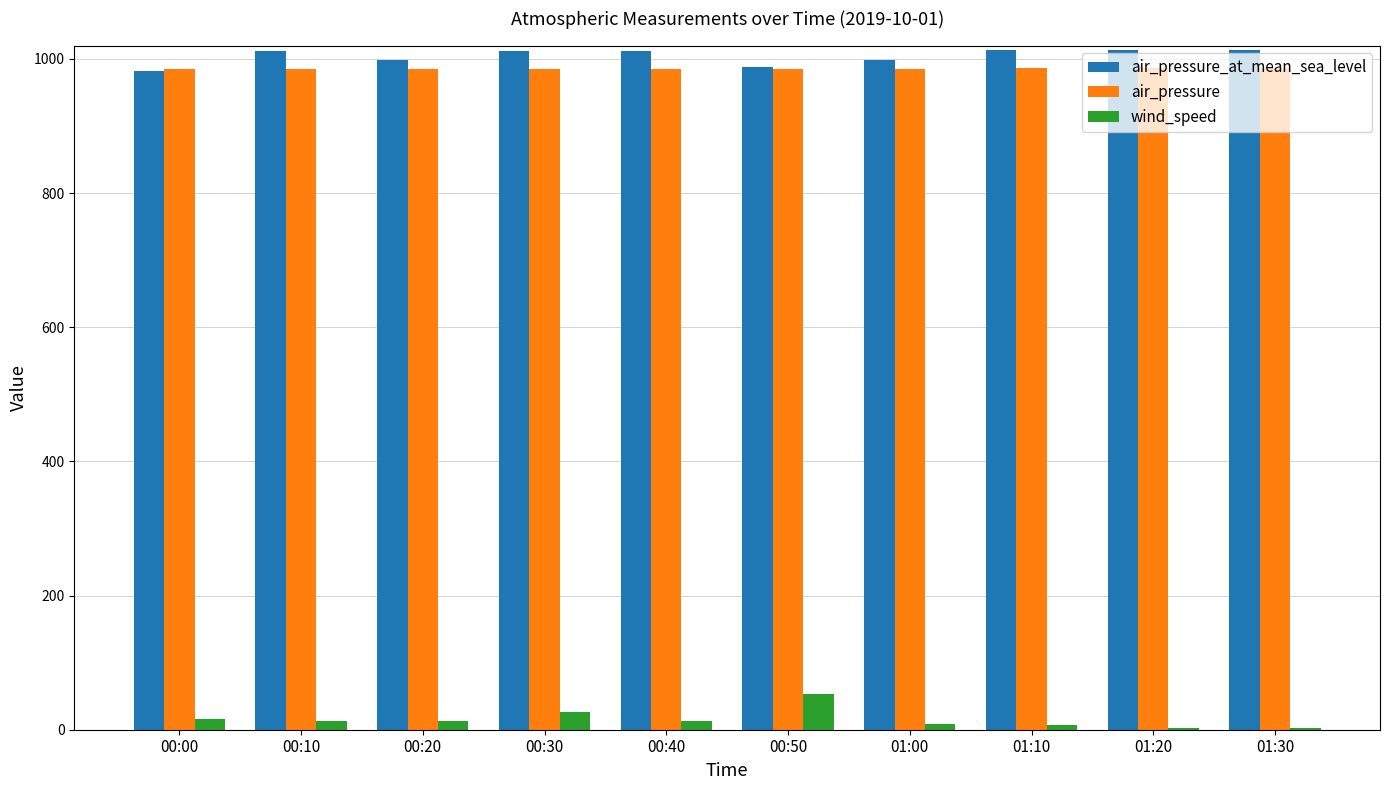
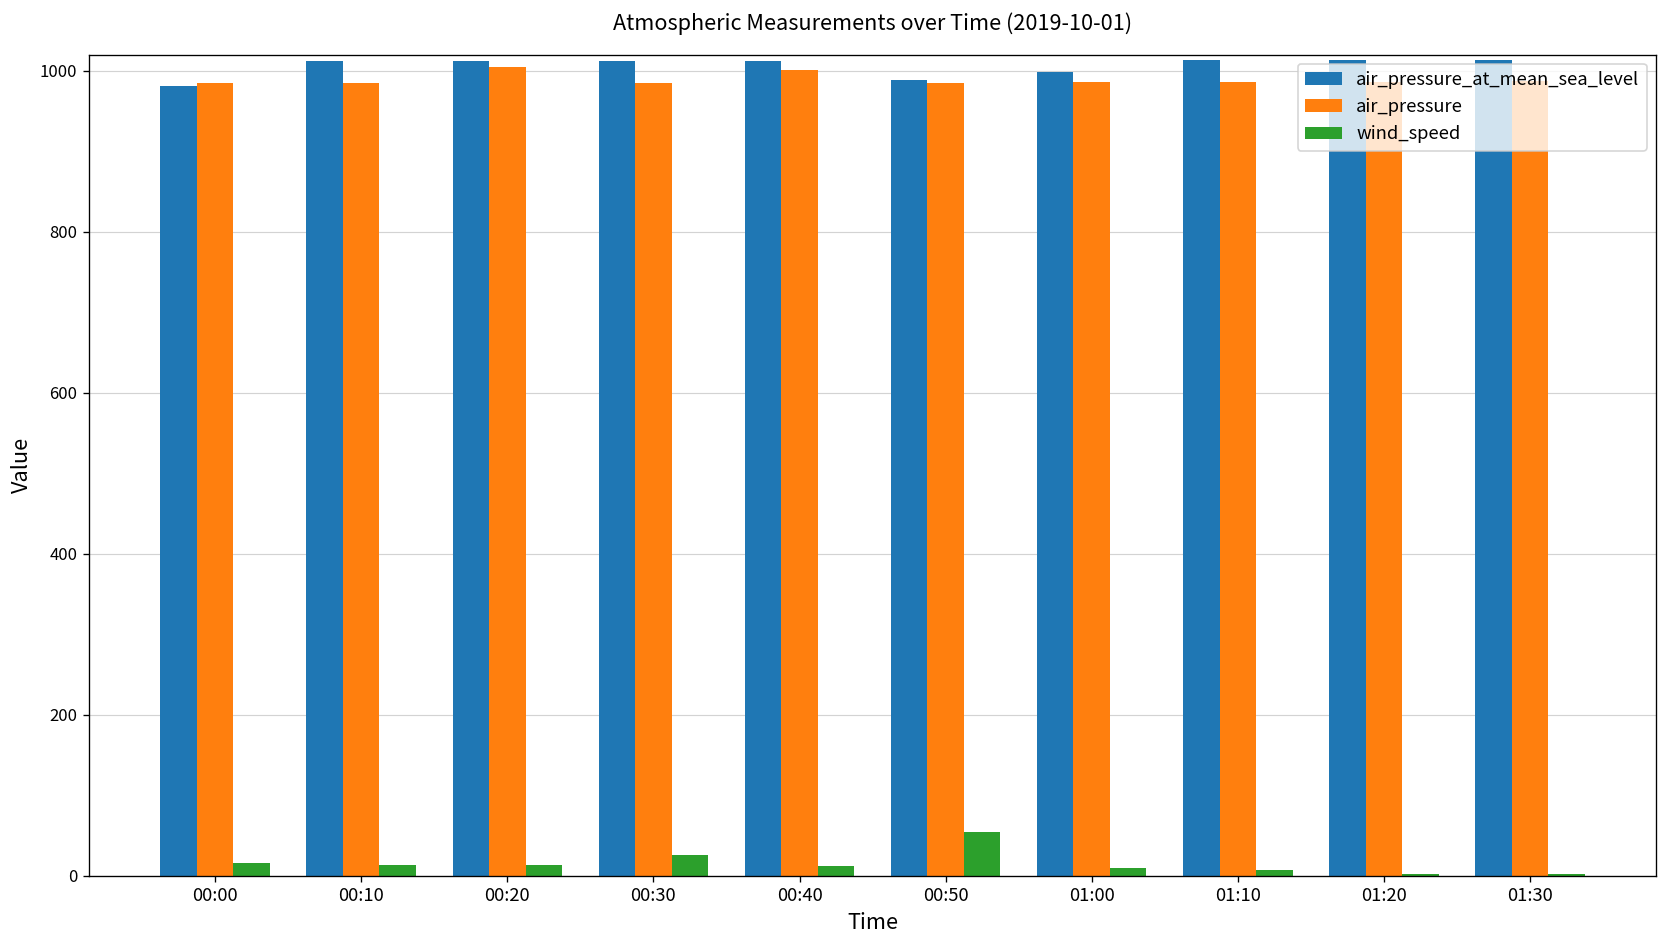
air_pressure_at_mean_sea_level, 00:20: 1000 -> 1010
air_pressure, 00:20: 990 -> 1000
air_pressure, 00:40: 990 -> 1000
